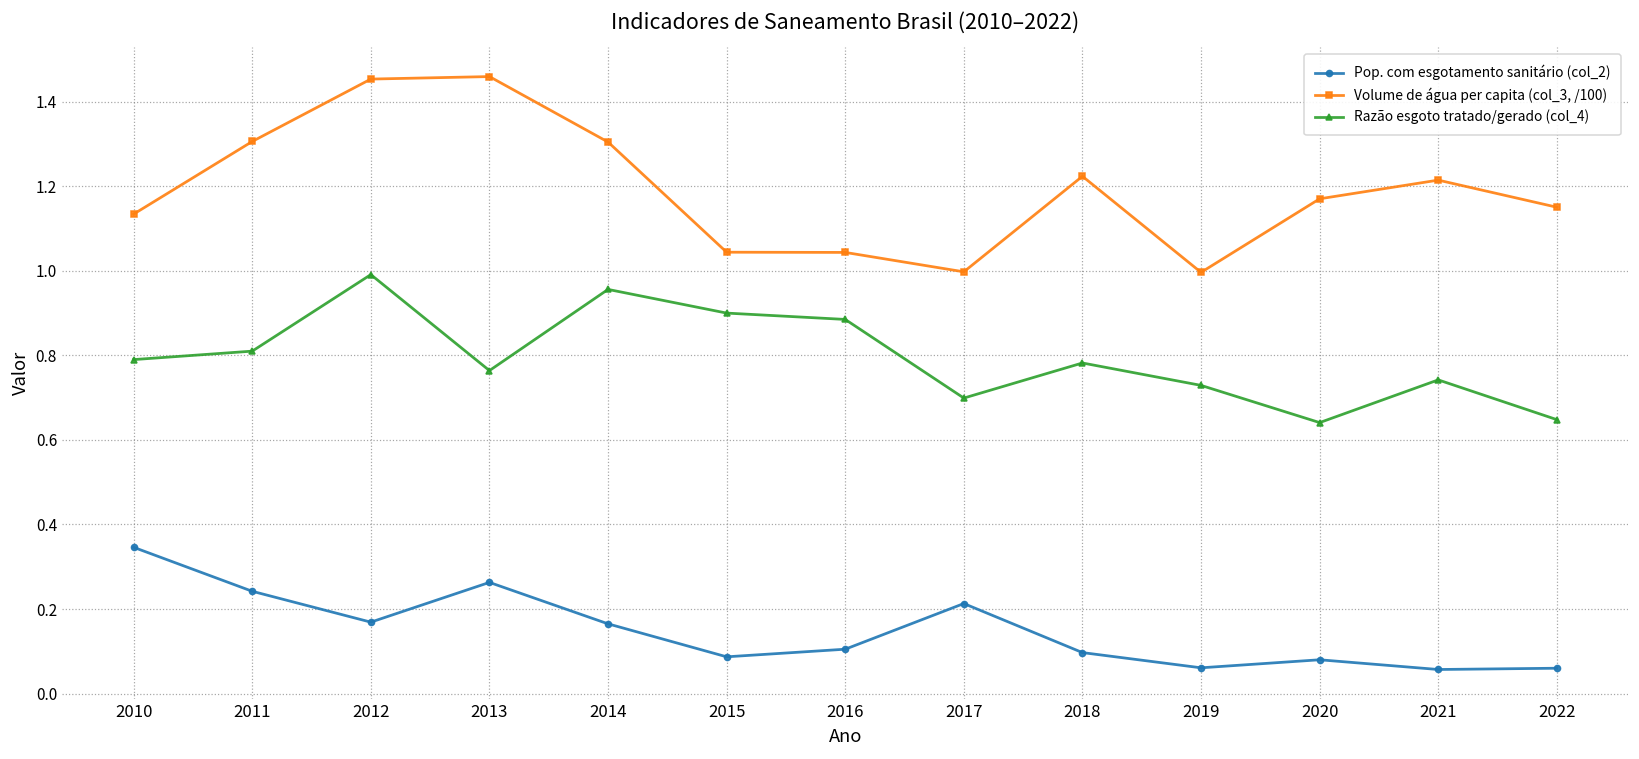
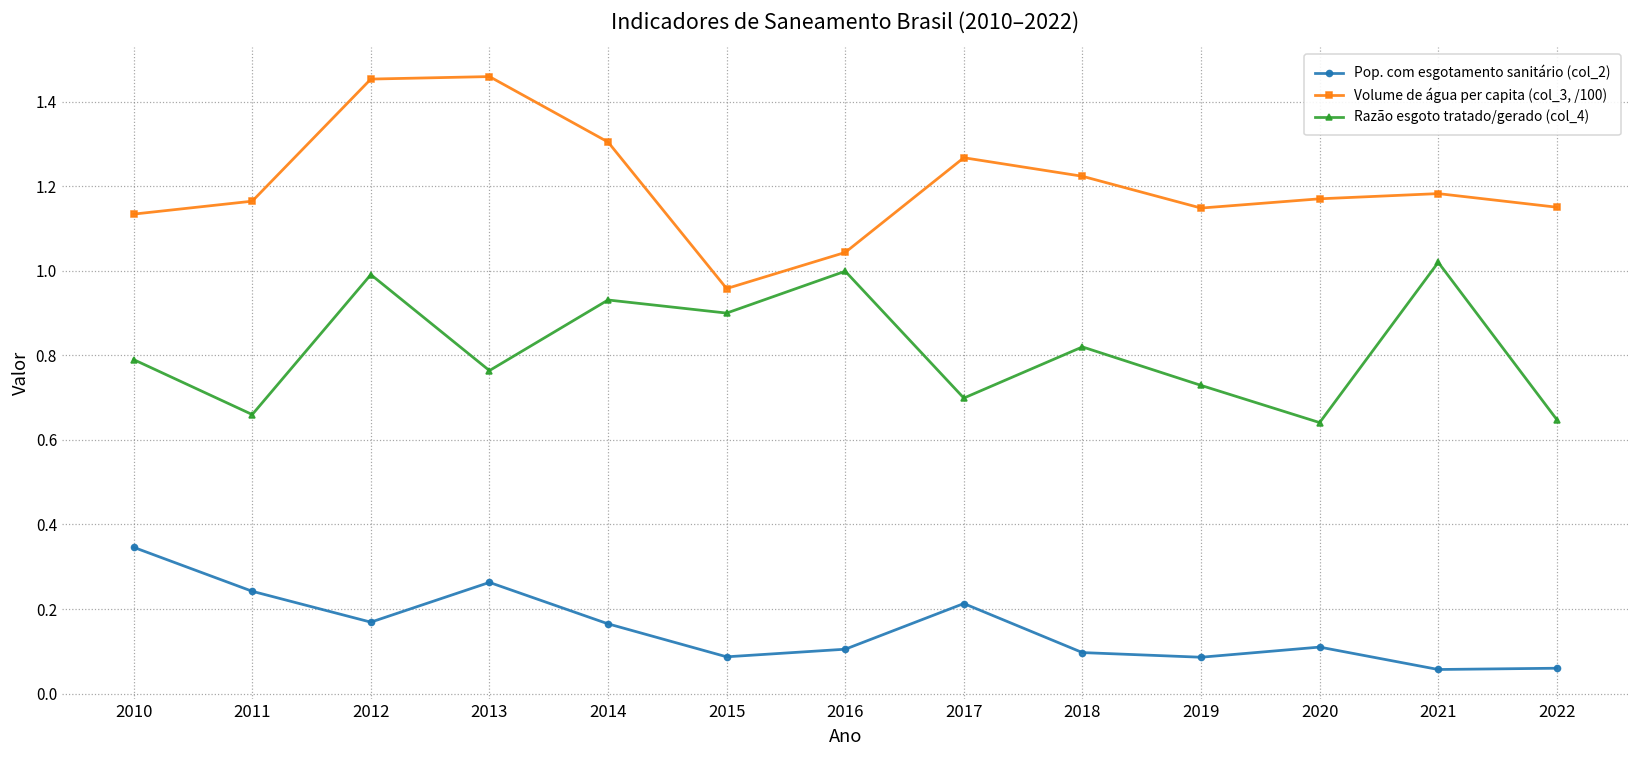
Volume de água per capita (col_3, /100), 2011: 1.31 -> 1.16
Razão esgoto tratado/gerado (col_4), 2011: 0.81 -> 0.66
Razão esgoto tratado/gerado (col_4), 2014: 0.96 -> 0.93
Volume de água per capita (col_3, /100), 2015: 1.04 -> 0.96
Razão esgoto tratado/gerado (col_4), 2016: 0.89 -> 1.00
Volume de água per capita (col_3, /100), 2017: 1.00 -> 1.27
Razão esgoto tratado/gerado (col_4), 2018: 0.78 -> 0.82
Pop. com esgotamento sanitário (col_2), 2019: 0.06 -> 0.09
Volume de água per capita (col_3, /100), 2019: 1.00 -> 1.15
Pop. com esgotamento sanitário (col_2), 2020: 0.08 -> 0.11
Volume de água per capita (col_3, /100), 2021: 1.21 -> 1.18
Razão esgoto tratado/gerado (col_4), 2021: 0.74 -> 1.02
